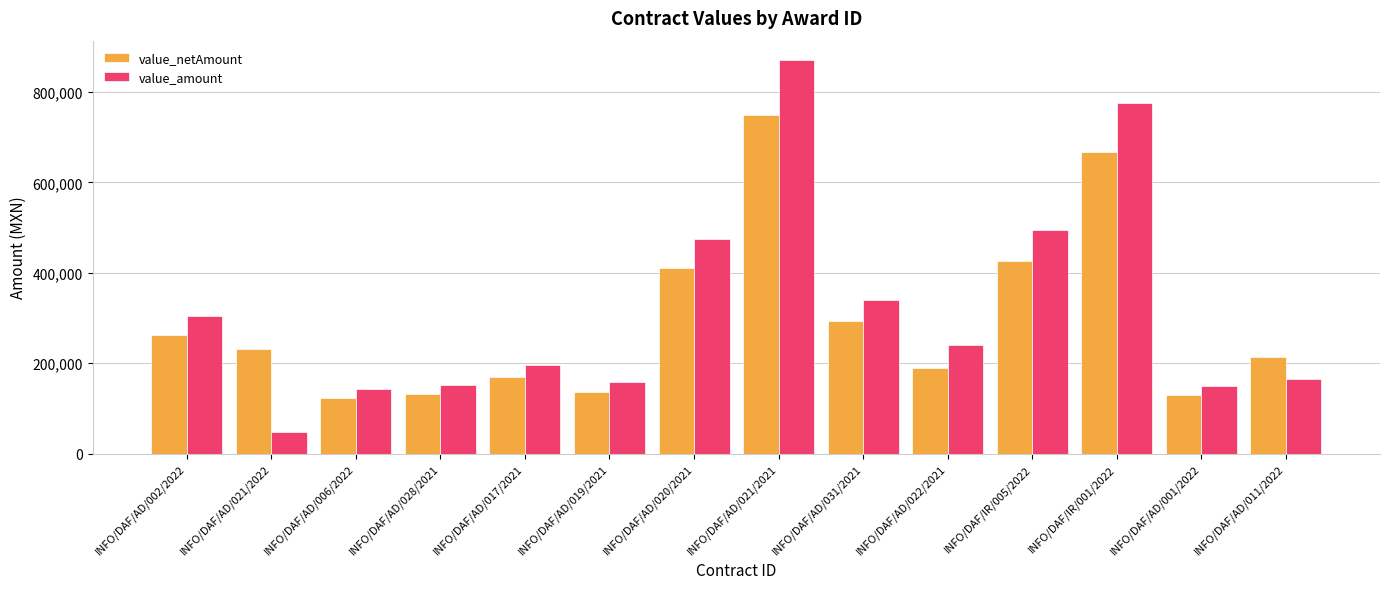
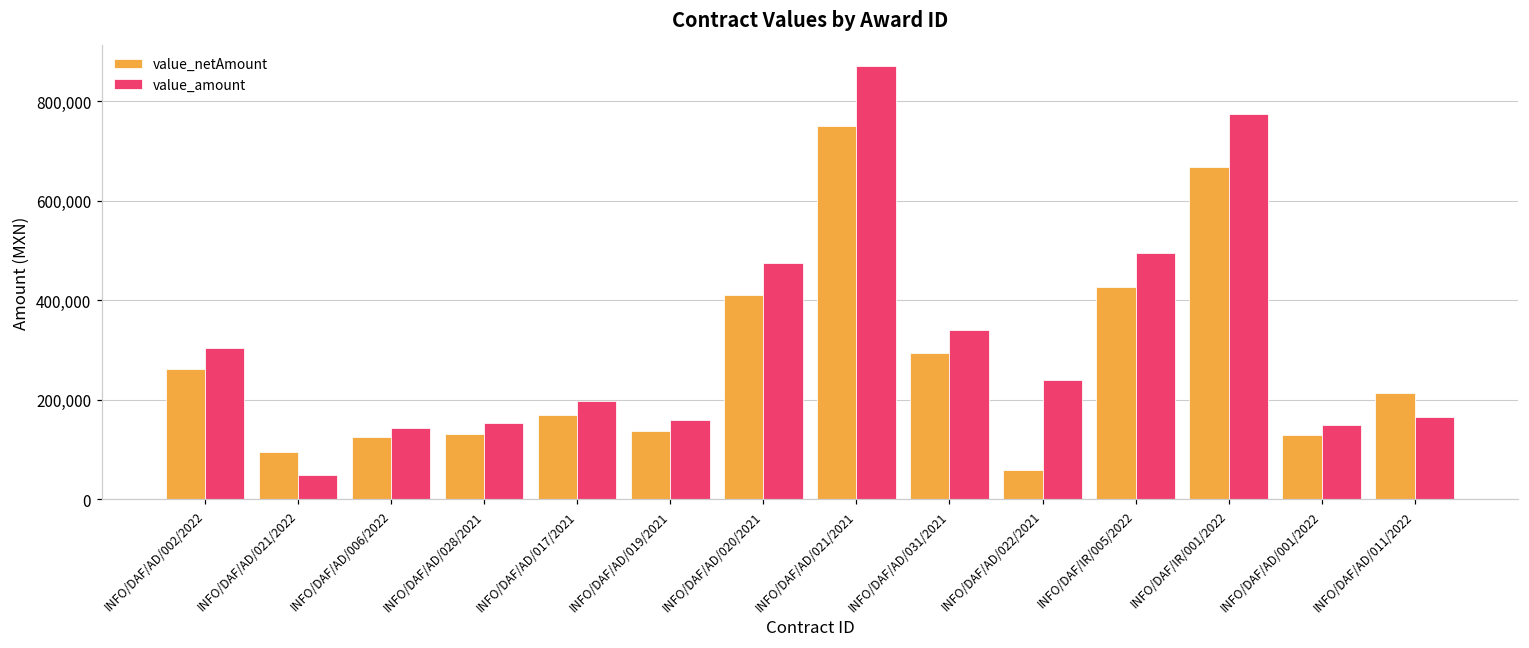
value_netAmount, INFO/DAF/AD/021/2022: 230,000 -> 90,000
value_netAmount, INFO/DAF/AD/022/2021: 190,000 -> 60,000
